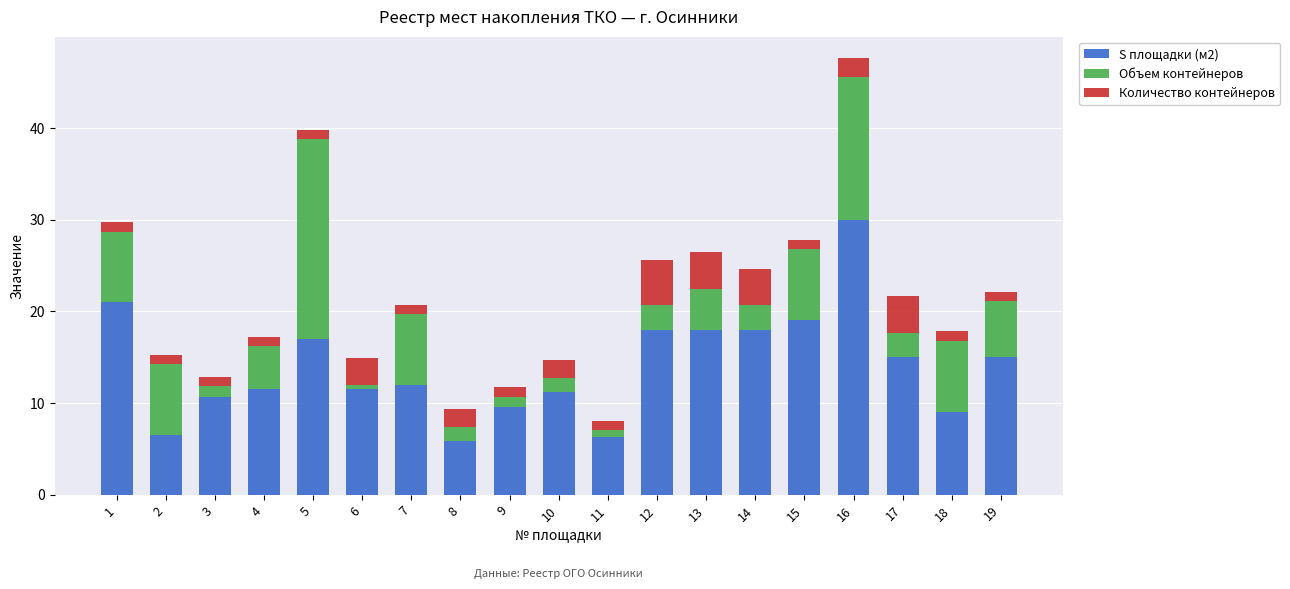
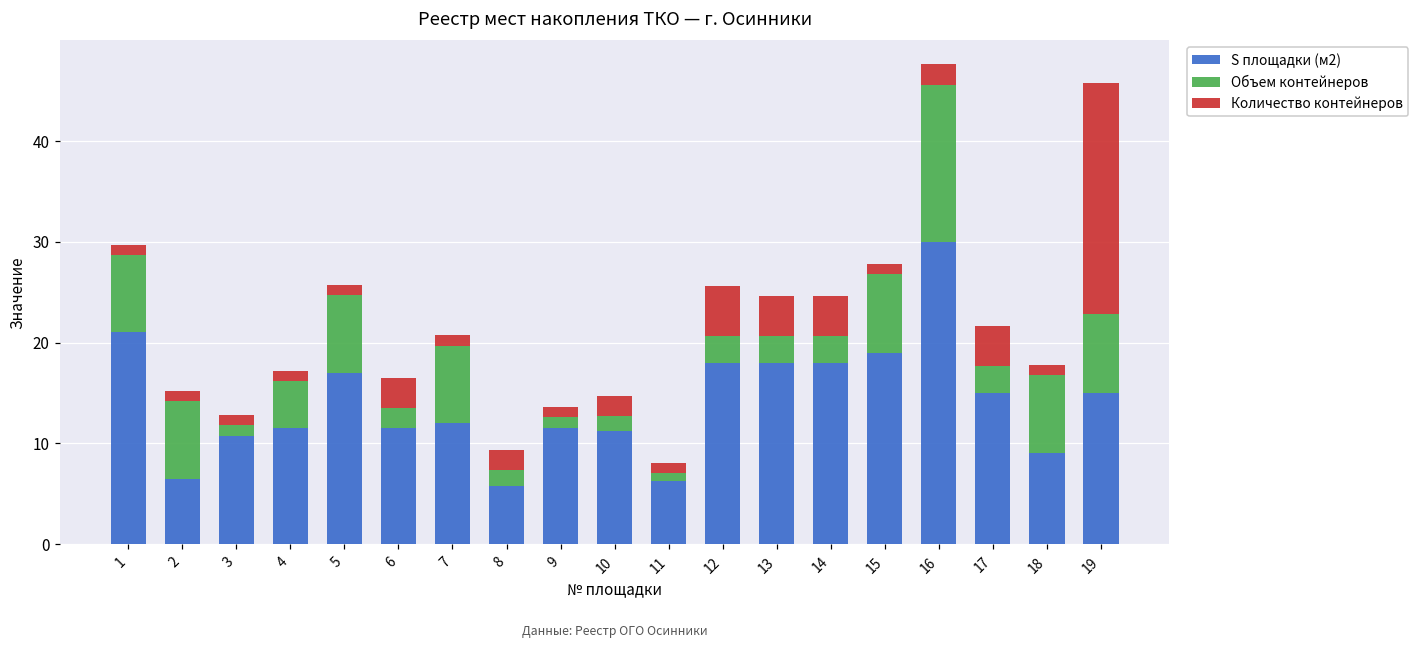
Объем контейнеров, 5: 22 -> 8
Объем контейнеров, 6: 0 -> 2
S площадки (м2), 9: 10 -> 12
Объем контейнеров, 13: 4 -> 3
Объем контейнеров, 19: 6 -> 8
Количество контейнеров, 19: 1 -> 23
